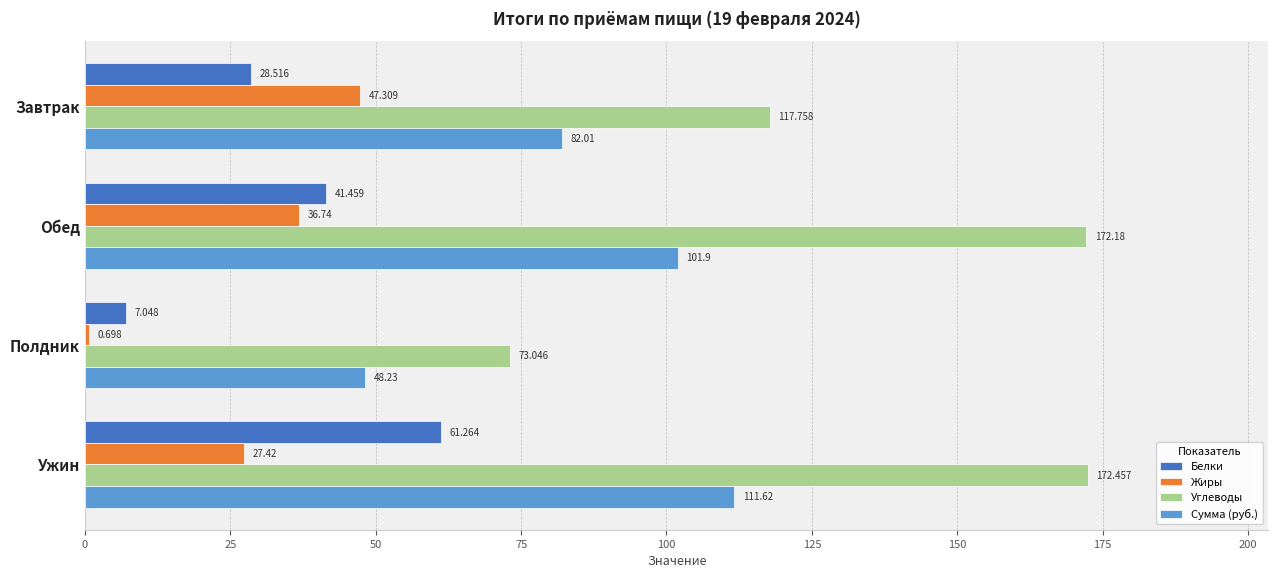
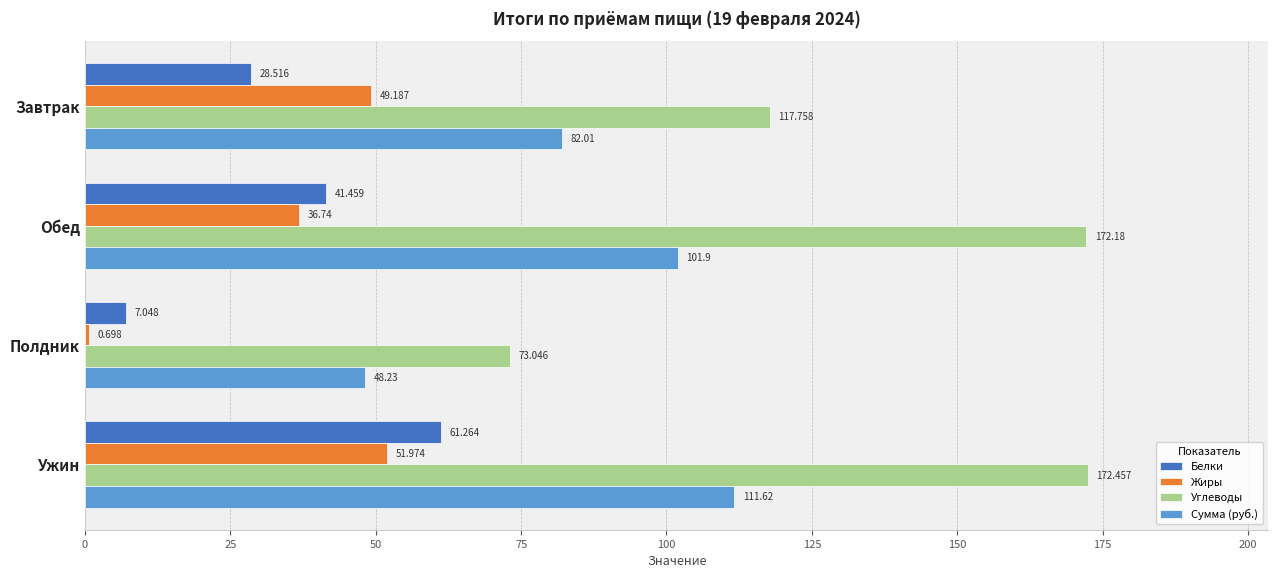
Жиры, Завтрак: 47.309 -> 49.187
Жиры, Ужин: 27.42 -> 51.974
